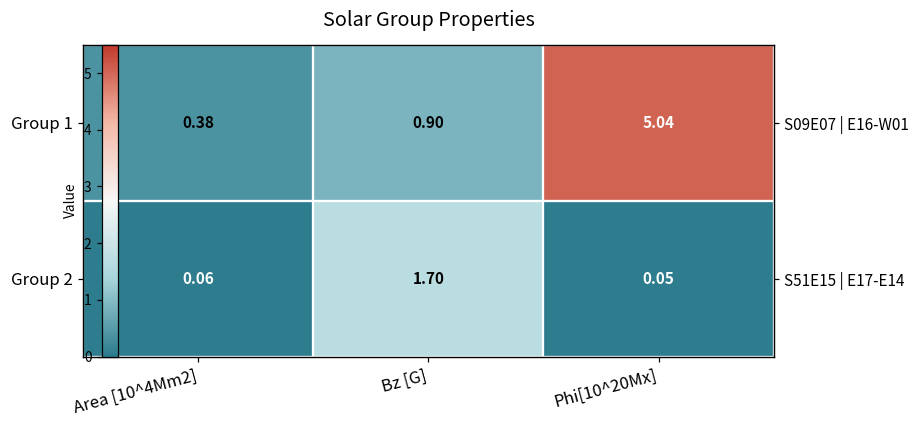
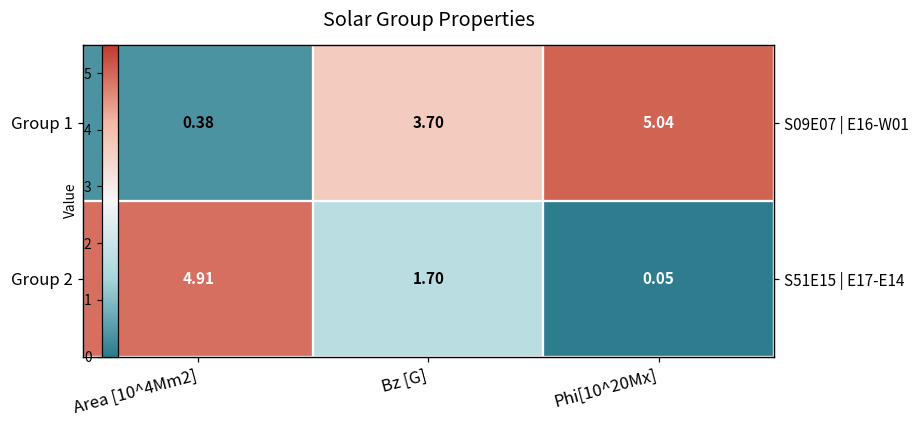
Group 1, Bz [G]: 0.90 -> 3.70
Group 2, Area [10^4Mm2]: 0.06 -> 4.91
